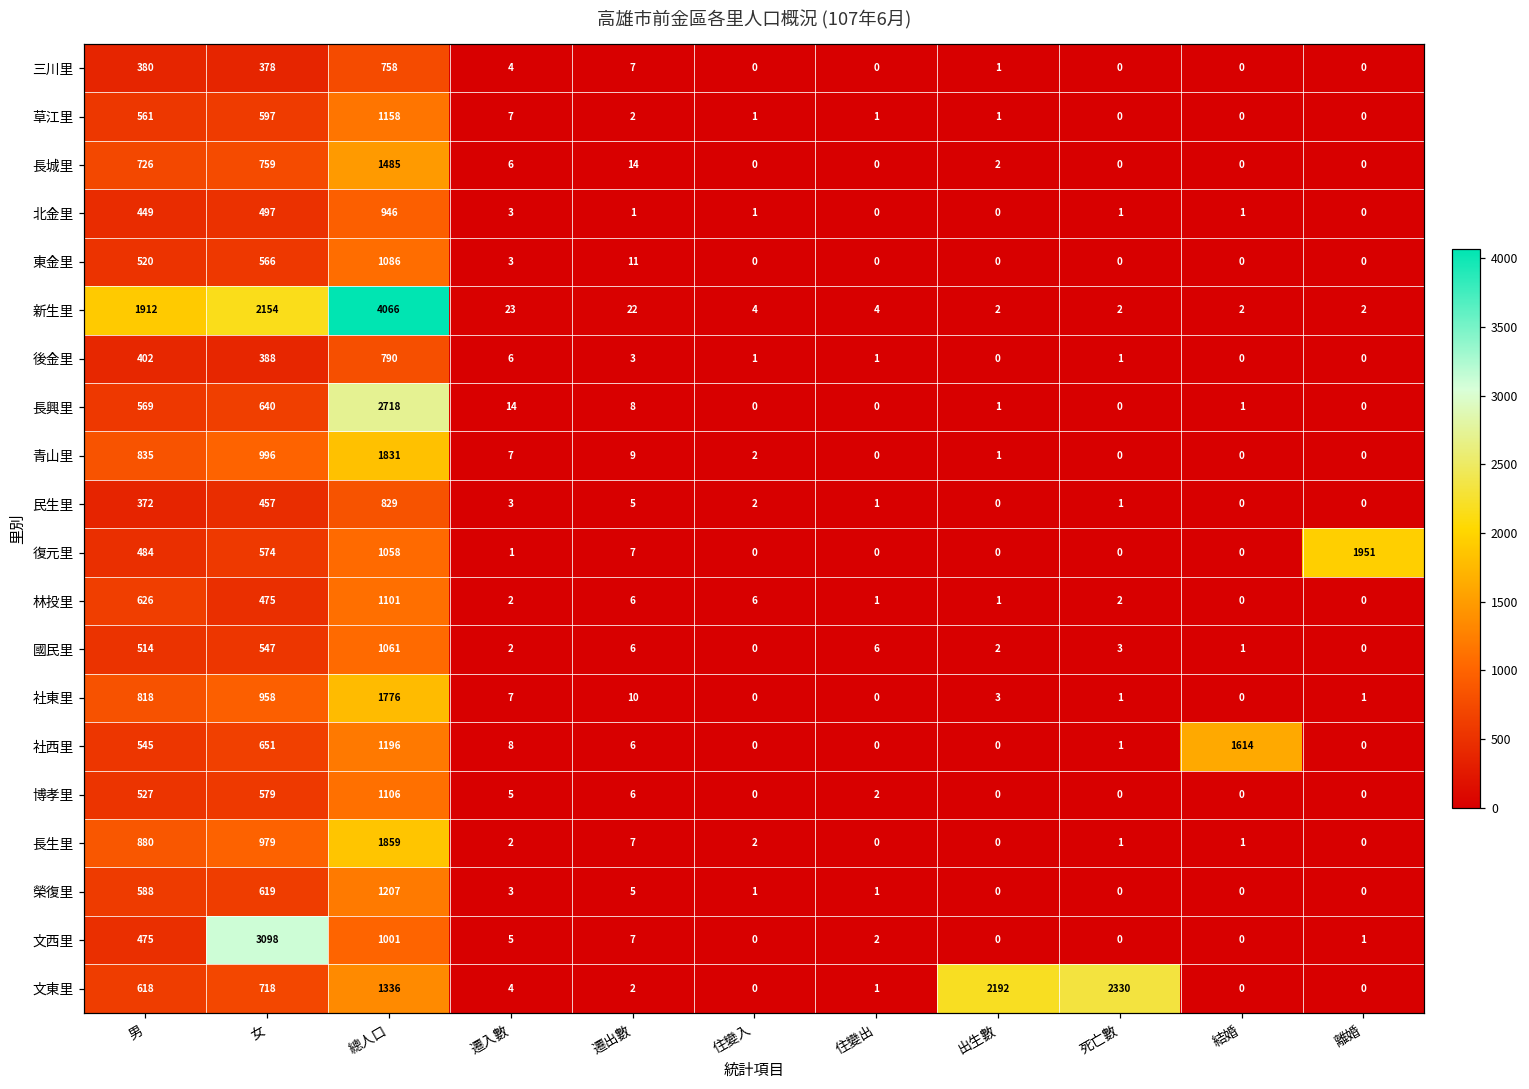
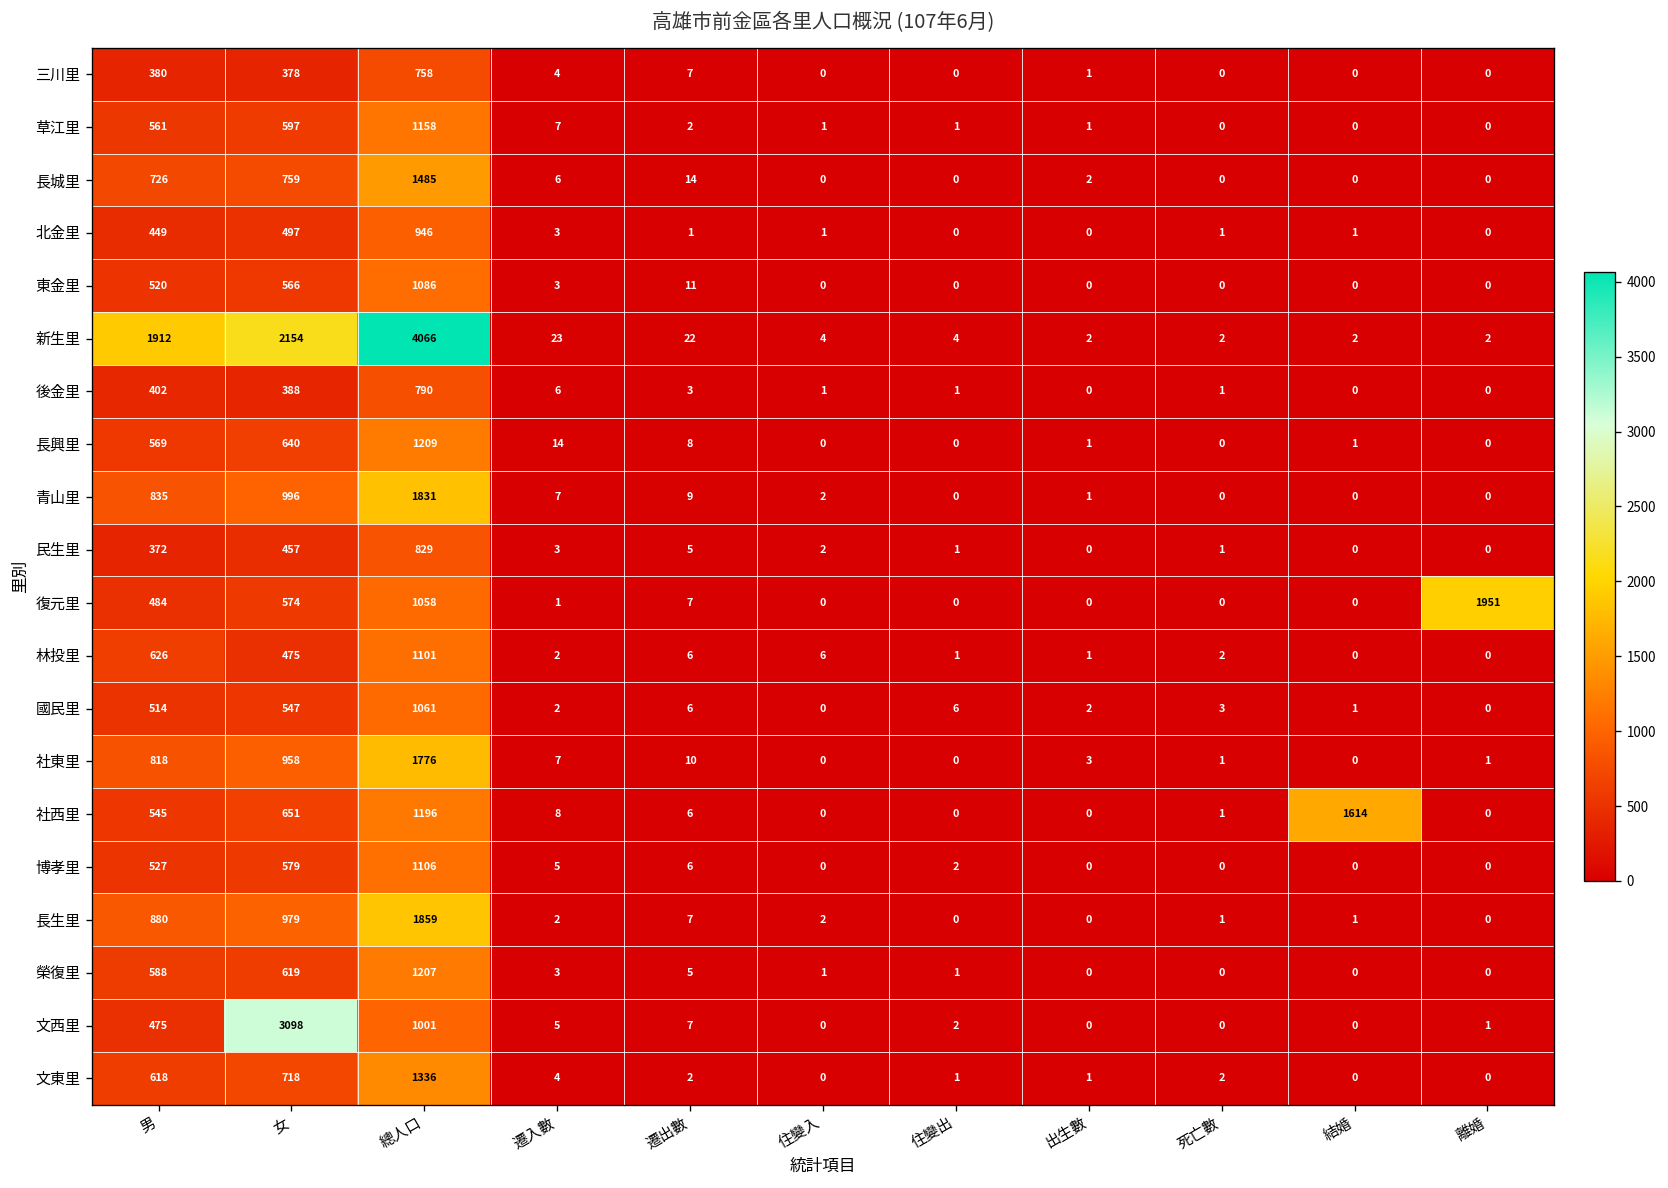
長興里, 總人口: 2718 -> 1209
文東里, 出生數: 2192 -> 1
文東里, 死亡數: 2330 -> 2
